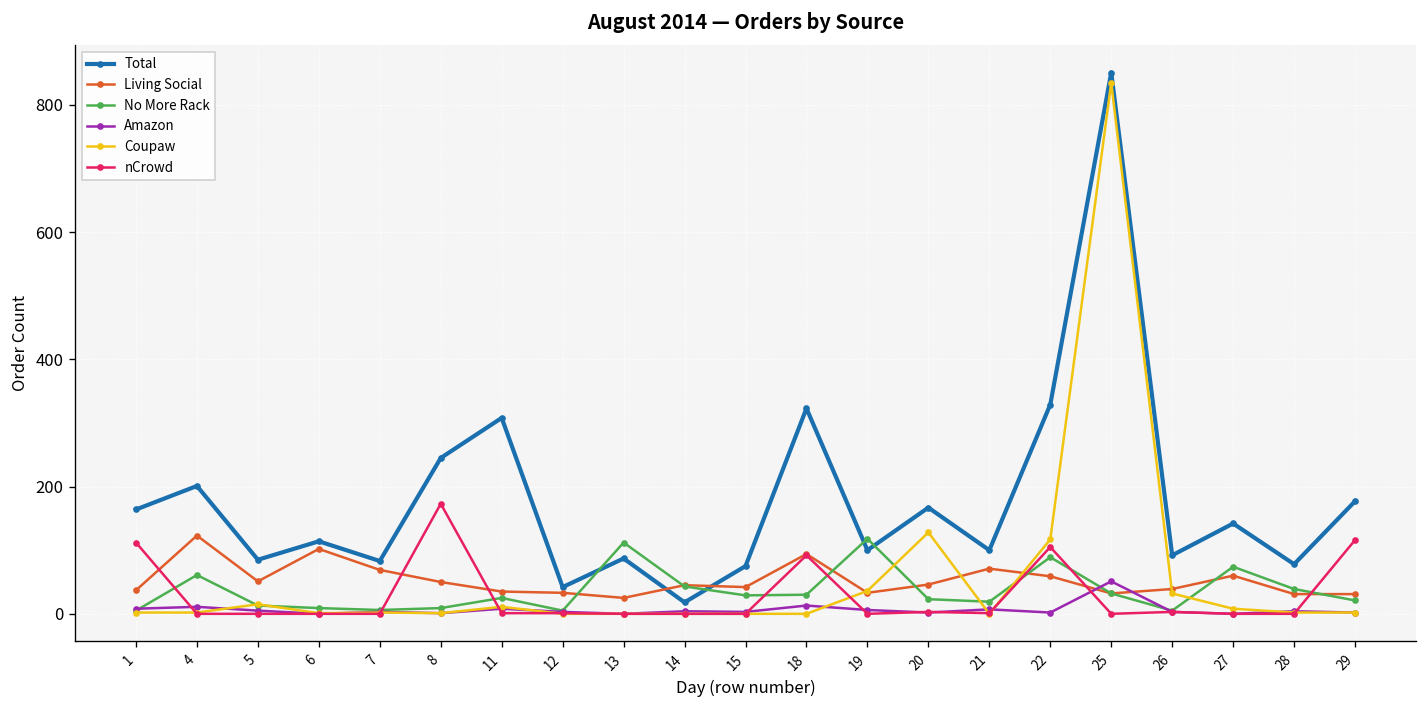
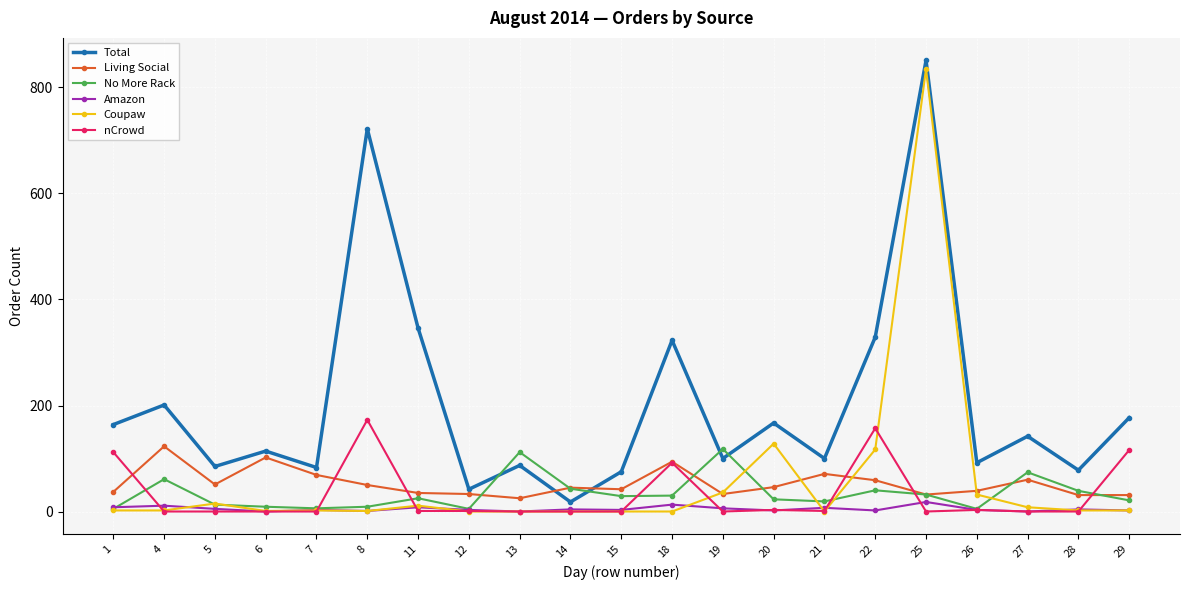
Total, 8: 250 -> 720
Total, 11: 310 -> 350
No More Rack, 22: 90 -> 40
nCrowd, 22: 110 -> 160
Amazon, 25: 50 -> 20
